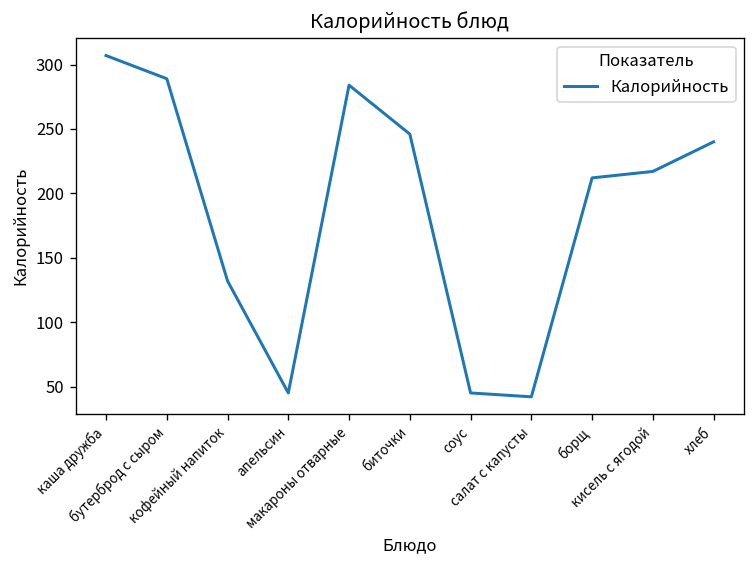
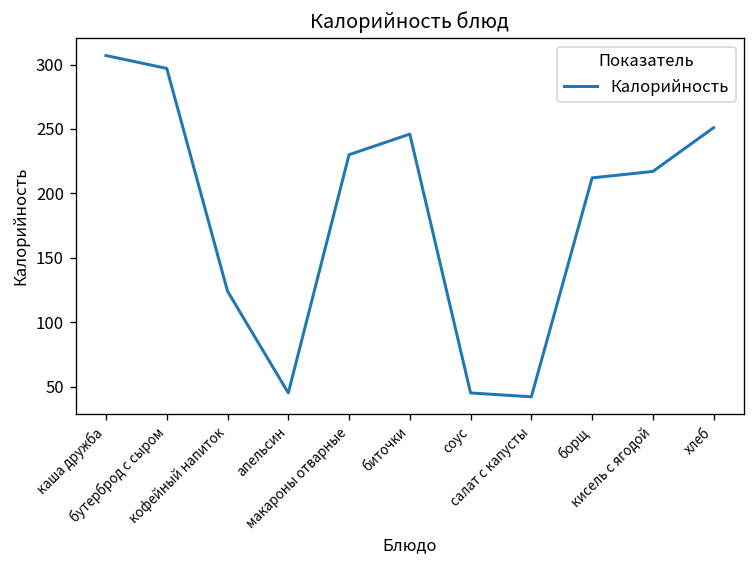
бутерброд с сыром: 289 -> 297
кофейный напиток: 132 -> 124
макароны отварные: 284 -> 230
хлеб: 240 -> 251
